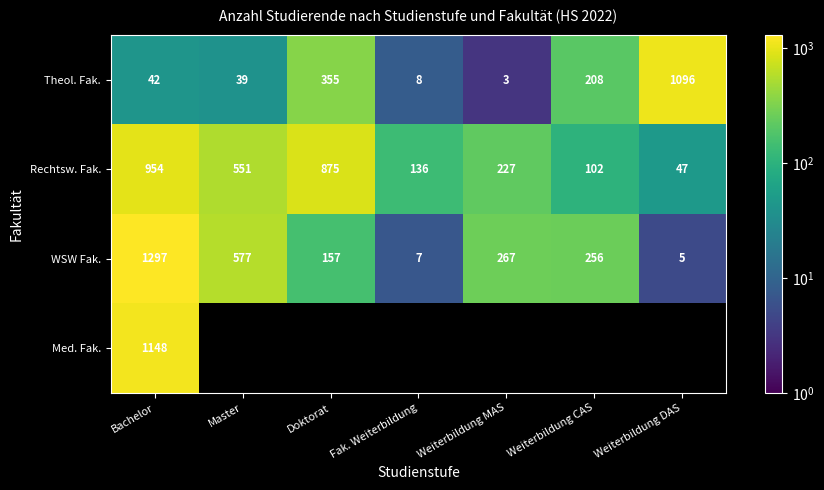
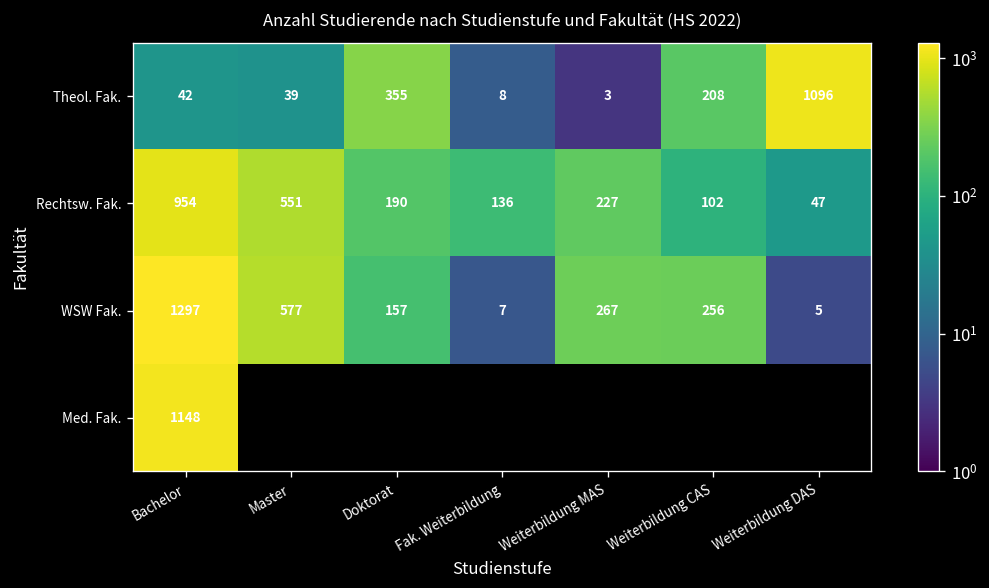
Rechtsw. Fak., Doktorat: 875 -> 190
